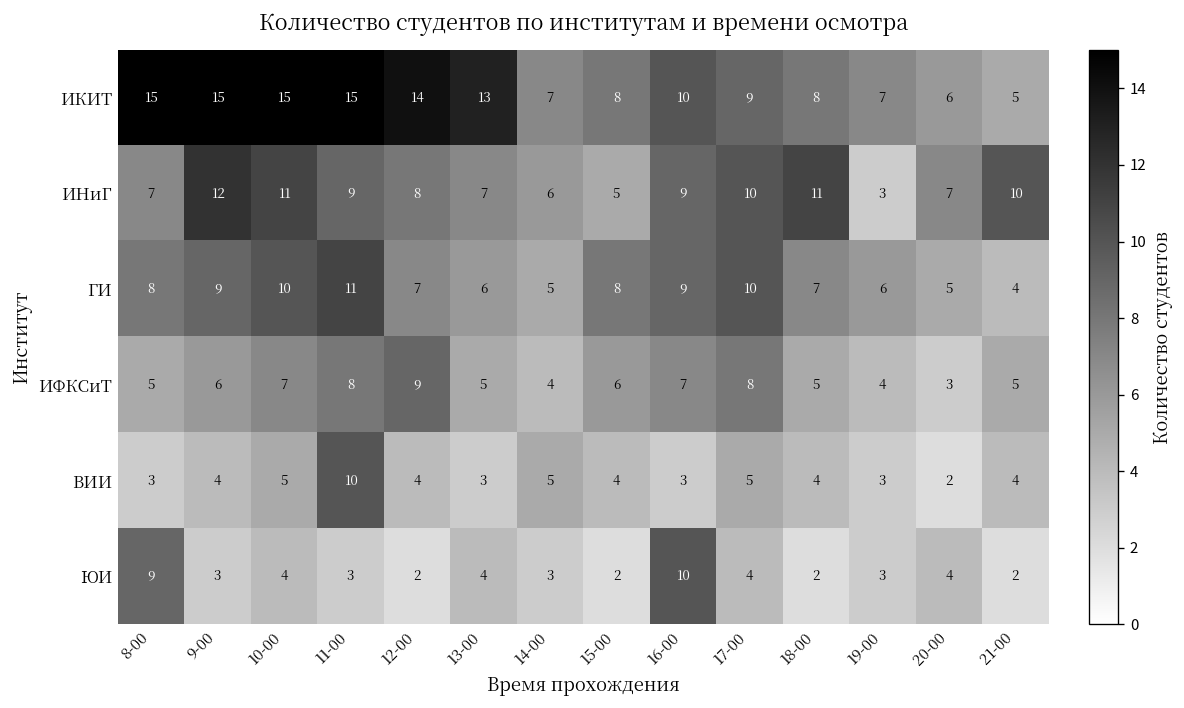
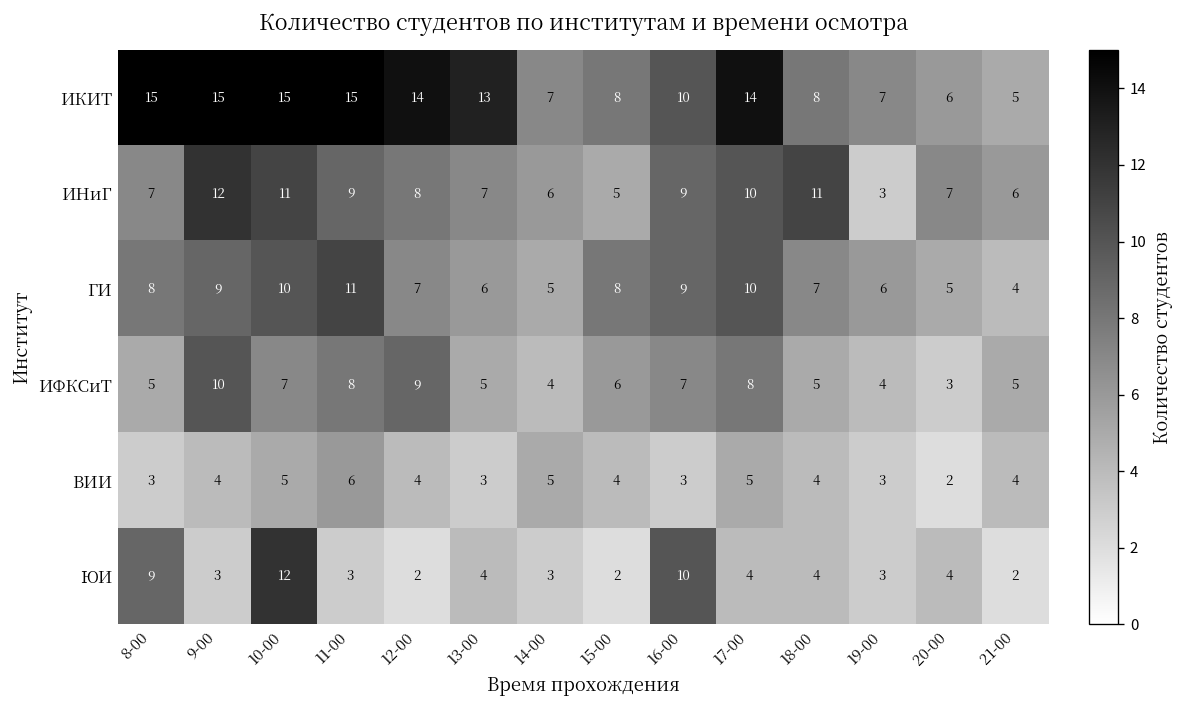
ИКИТ, 17-00: 9 -> 14
ИНиГ, 21-00: 10 -> 6
ИФКСиТ, 9-00: 6 -> 10
ВИИ, 11-00: 10 -> 6
ЮИ, 10-00: 4 -> 12
ЮИ, 18-00: 2 -> 4
